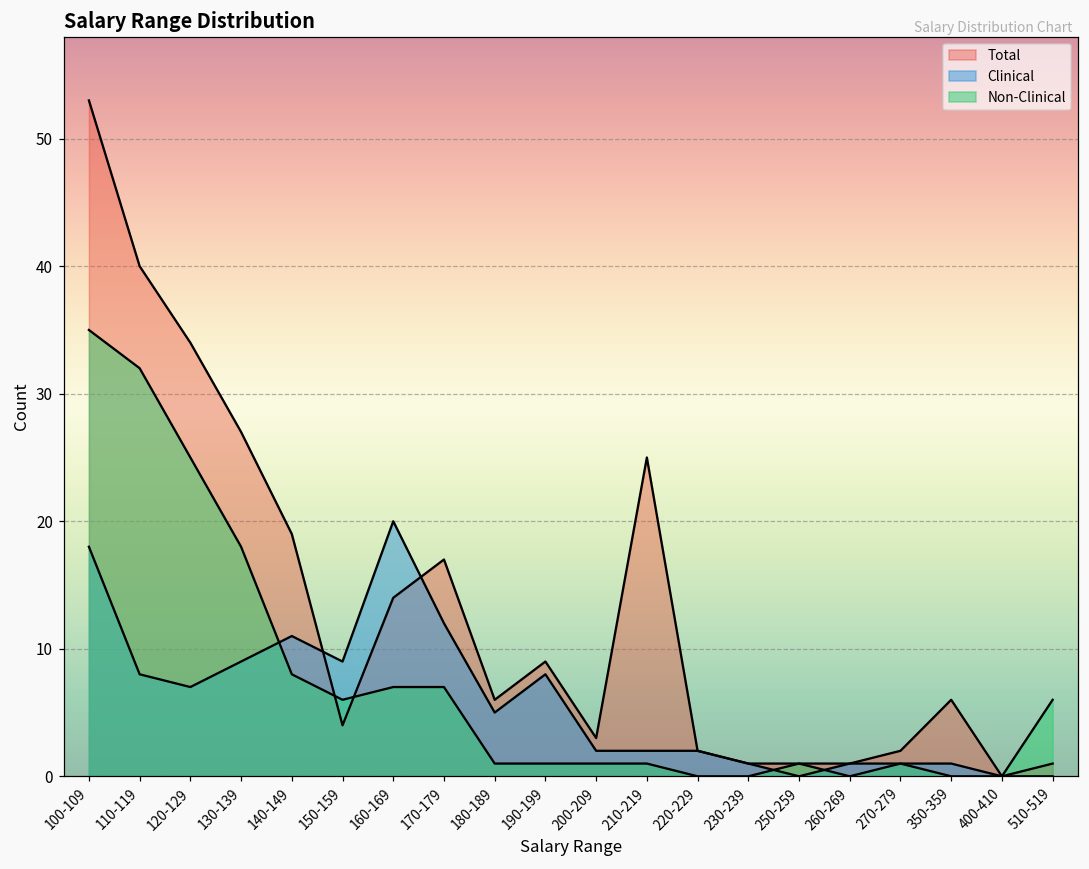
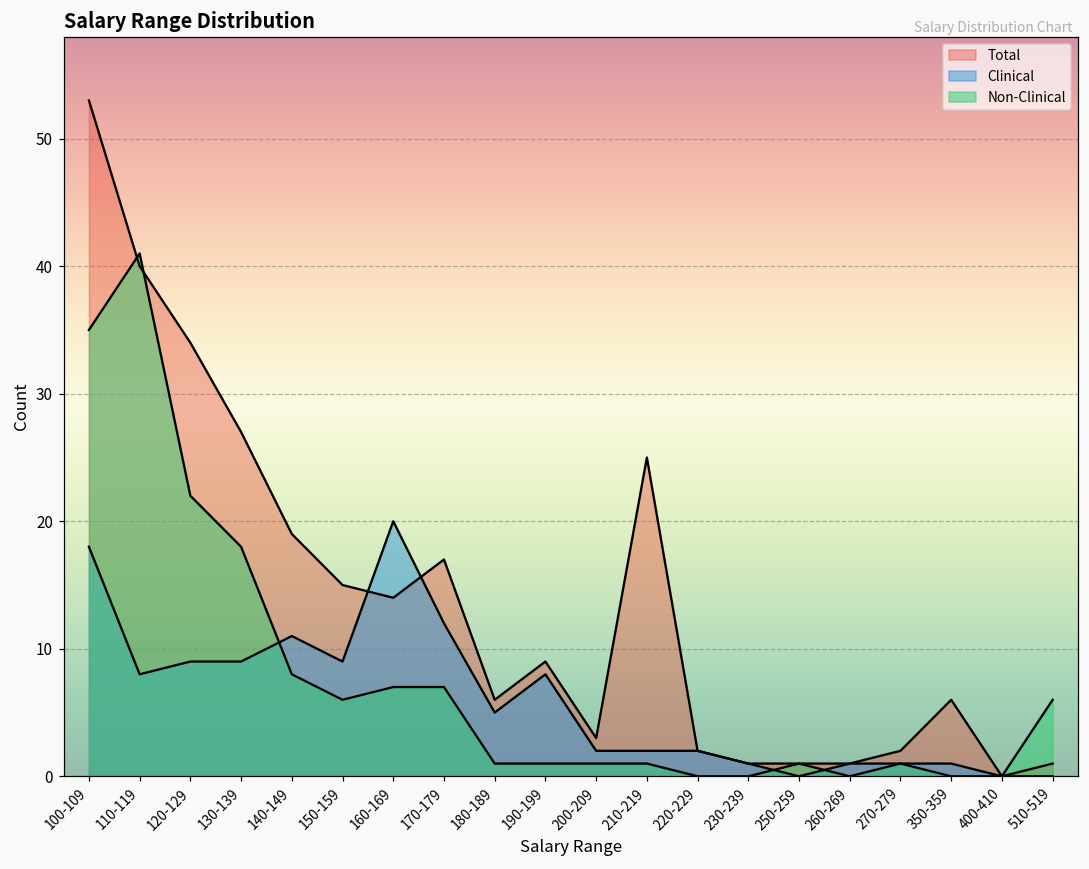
Non-Clinical, 110-119: 32 -> 41
Clinical, 120-129: 7 -> 9
Non-Clinical, 120-129: 25 -> 22
Total, 150-159: 4 -> 15
